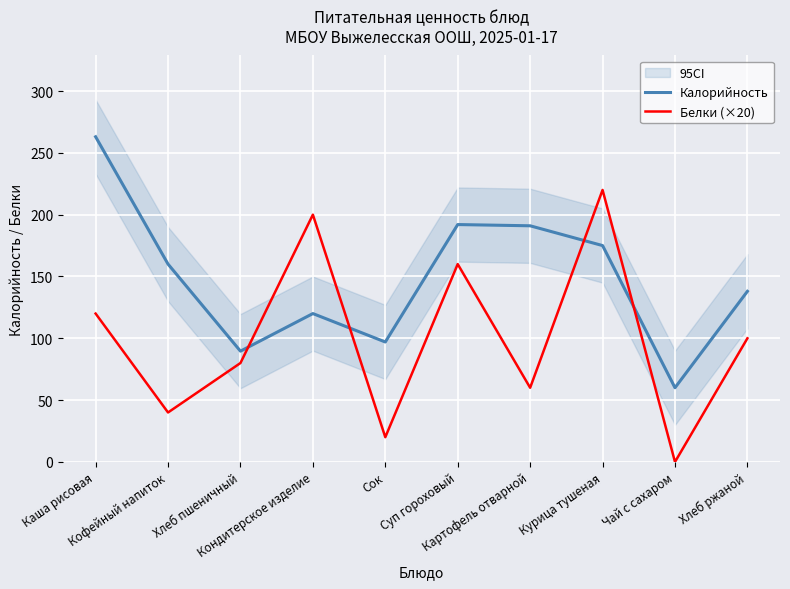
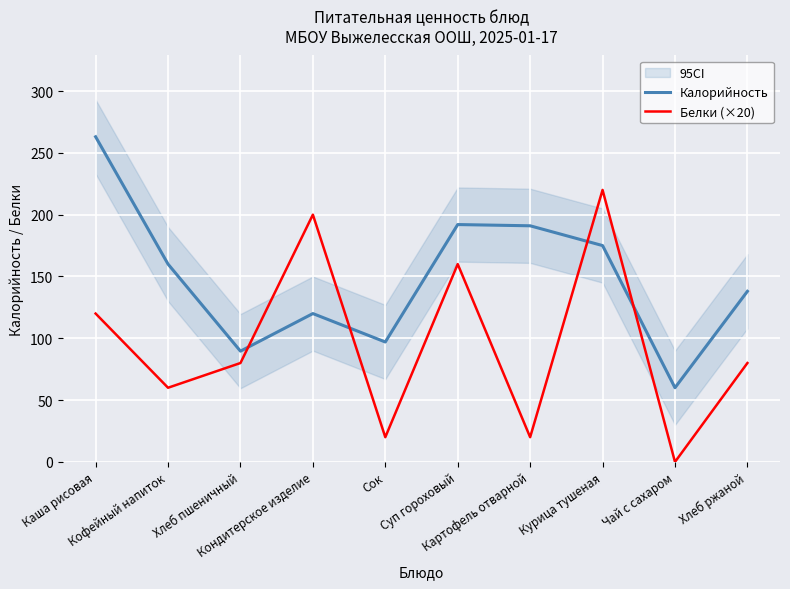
Белки (×20), Кофейный напиток: 40 -> 60
Белки (×20), Картофель отварной: 60 -> 20
Белки (×20), Хлеб ржаной: 100 -> 80
